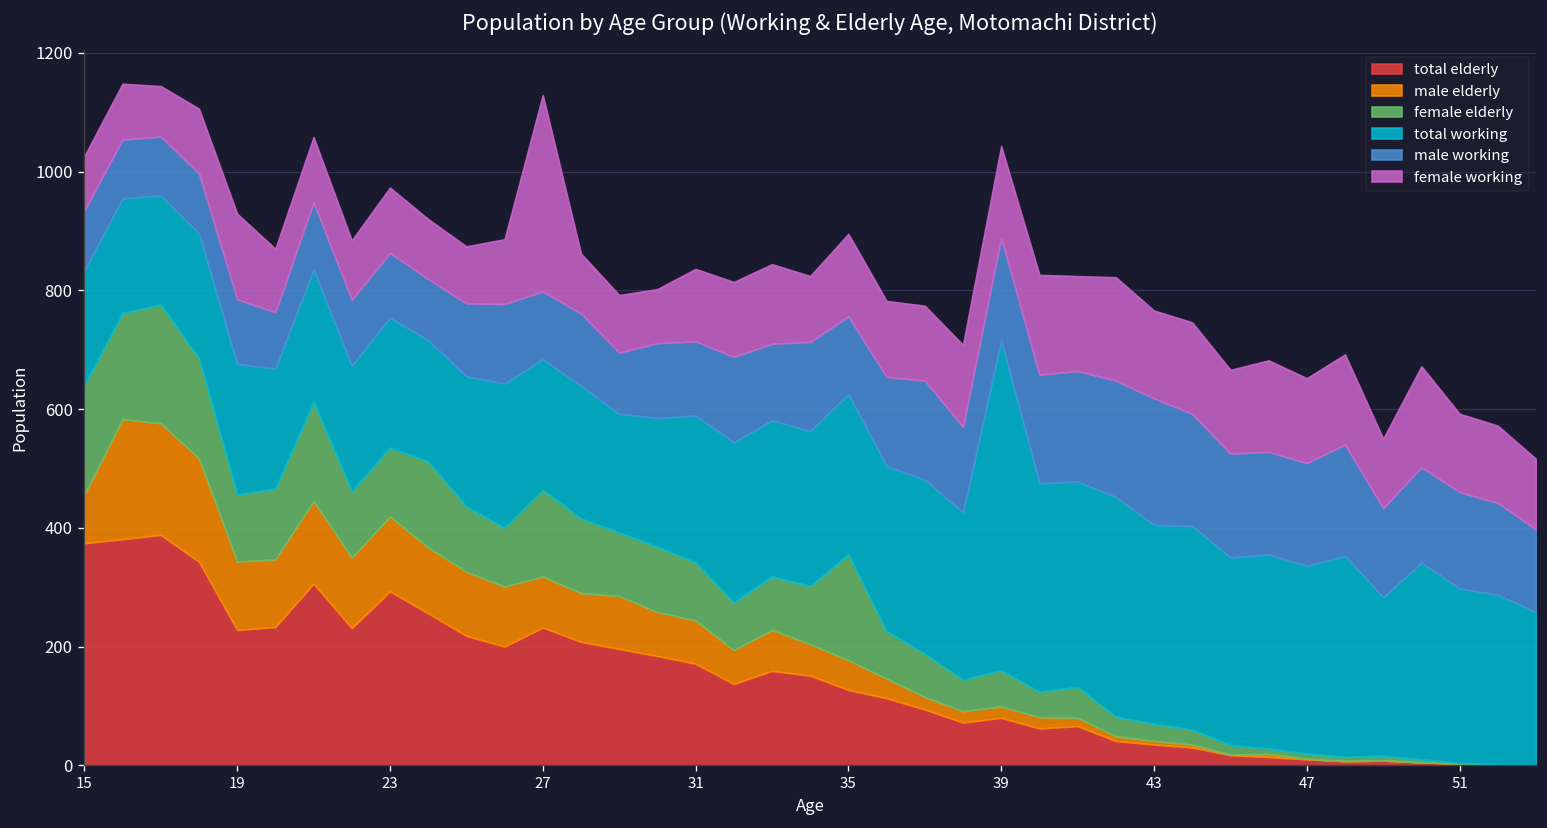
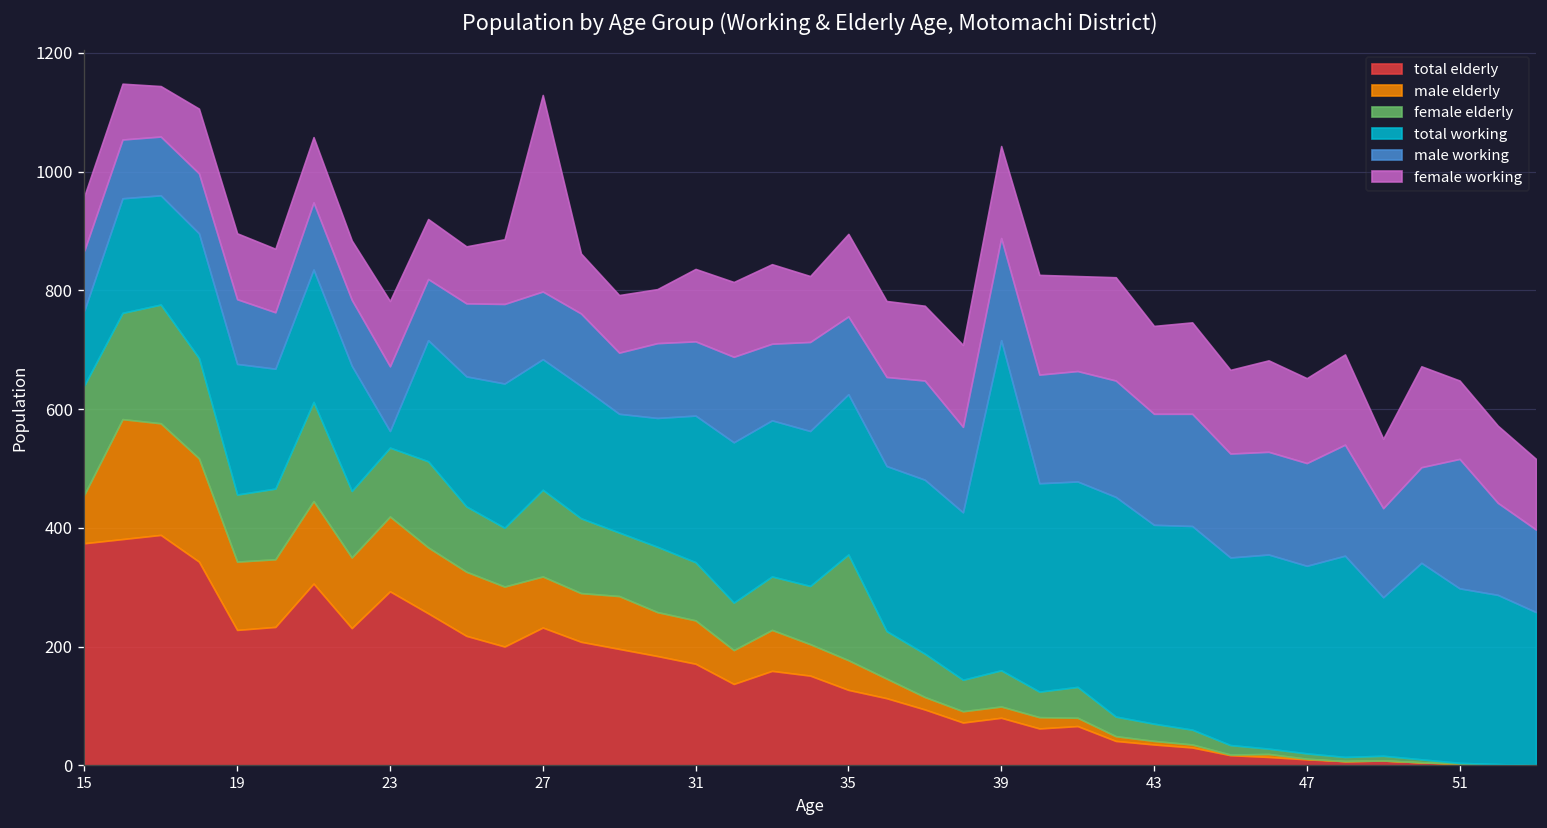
total working, 15: 190 -> 130
female working, 19: 140 -> 110
total working, 23: 220 -> 30
male working, 43: 210 -> 190
male working, 51: 160 -> 220
